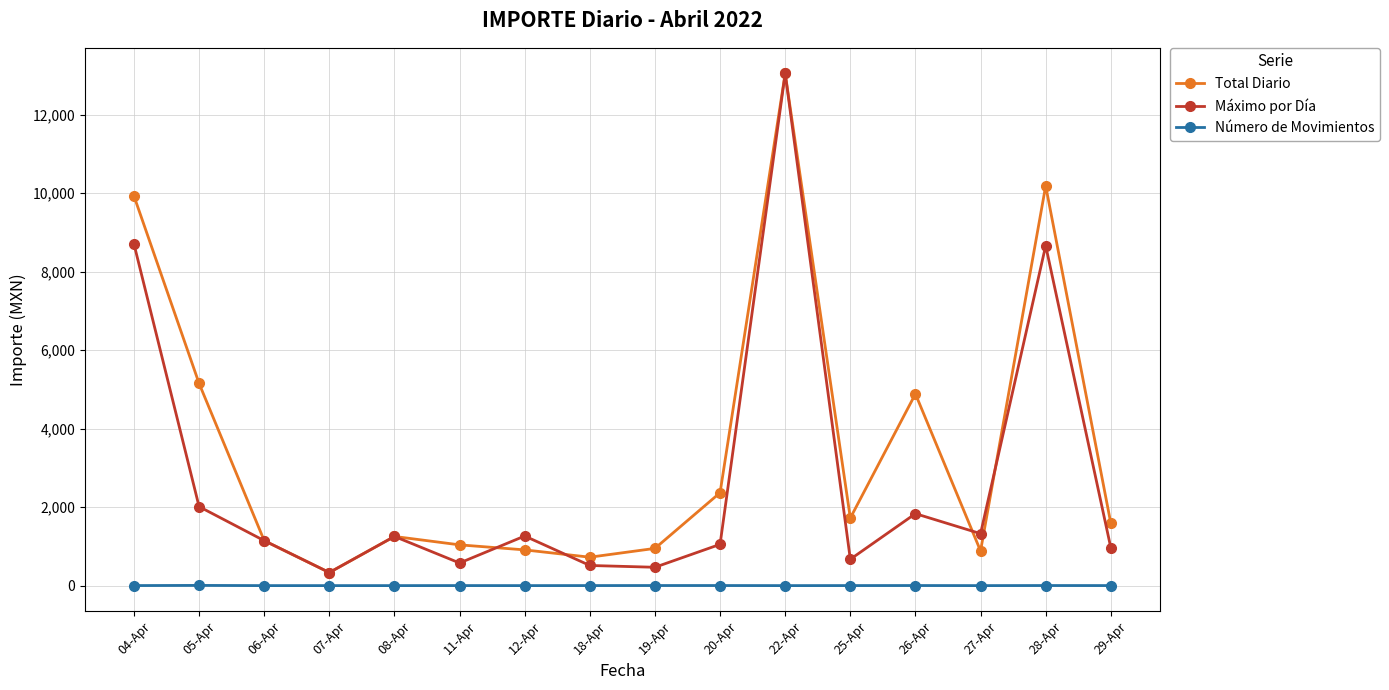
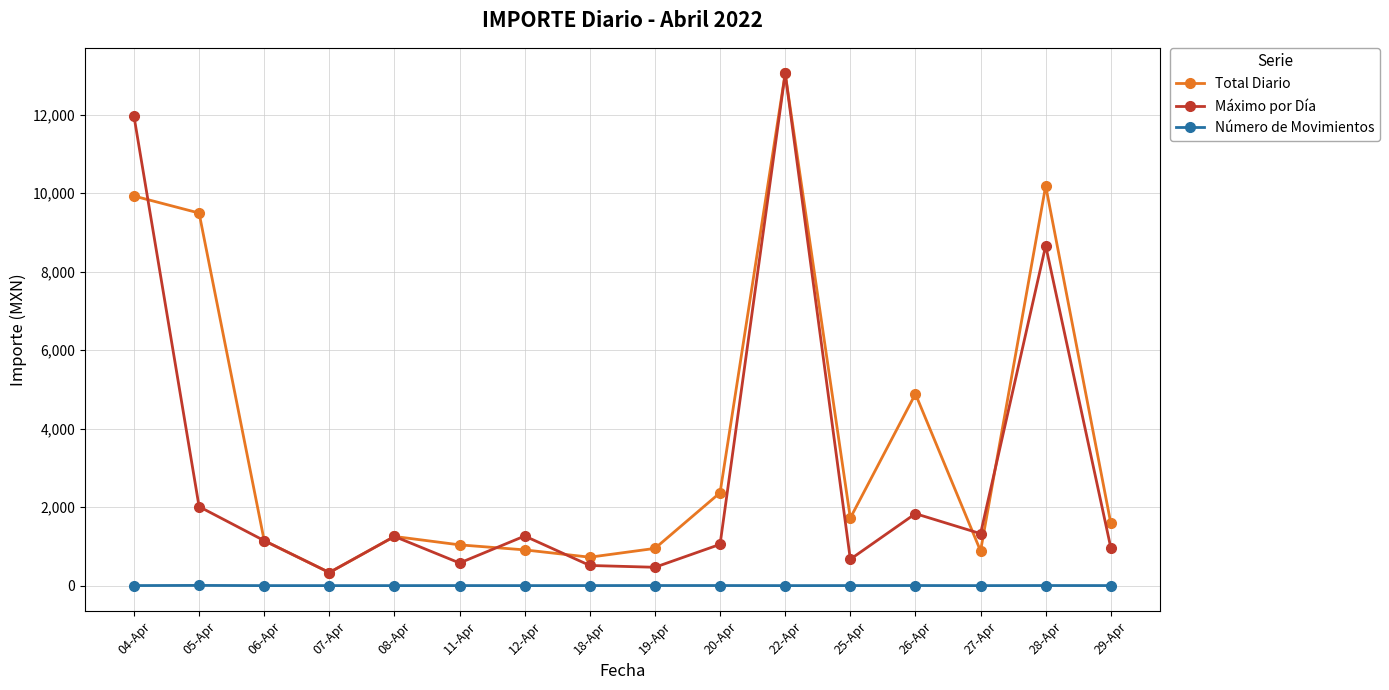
Máximo por Día, 04-Apr: 8,700 -> 12,000
Total Diario, 05-Apr: 5,200 -> 9,500
